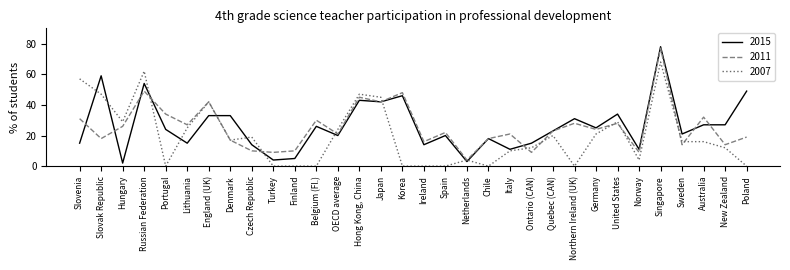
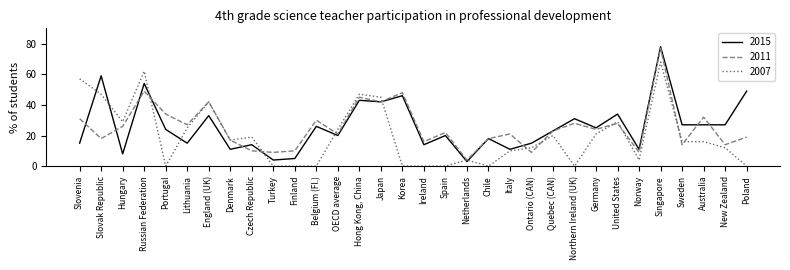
2015, Hungary: 2 -> 8
2015, Denmark: 33 -> 11
2015, Sweden: 21 -> 27
